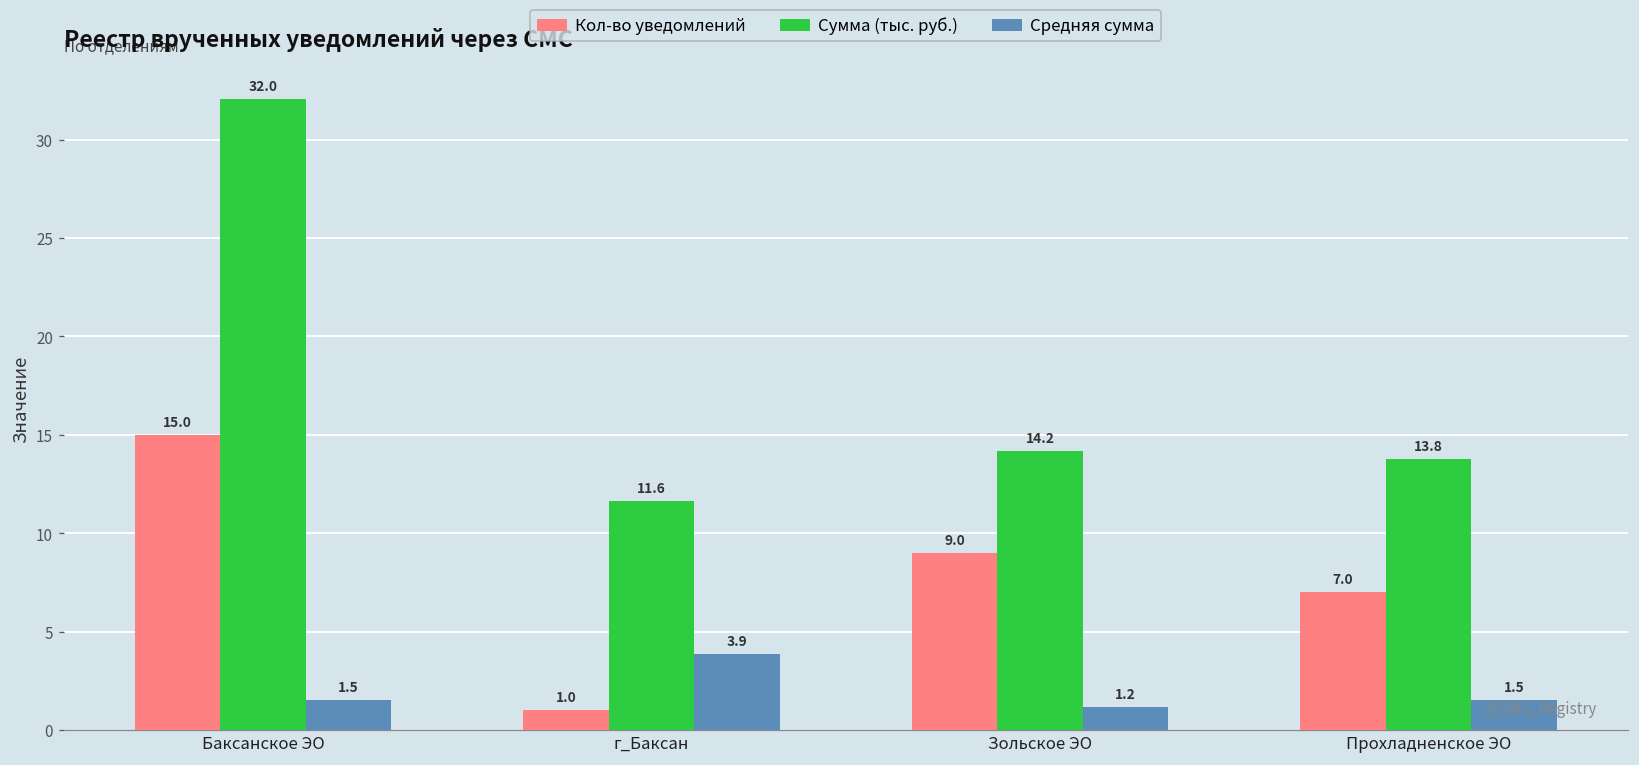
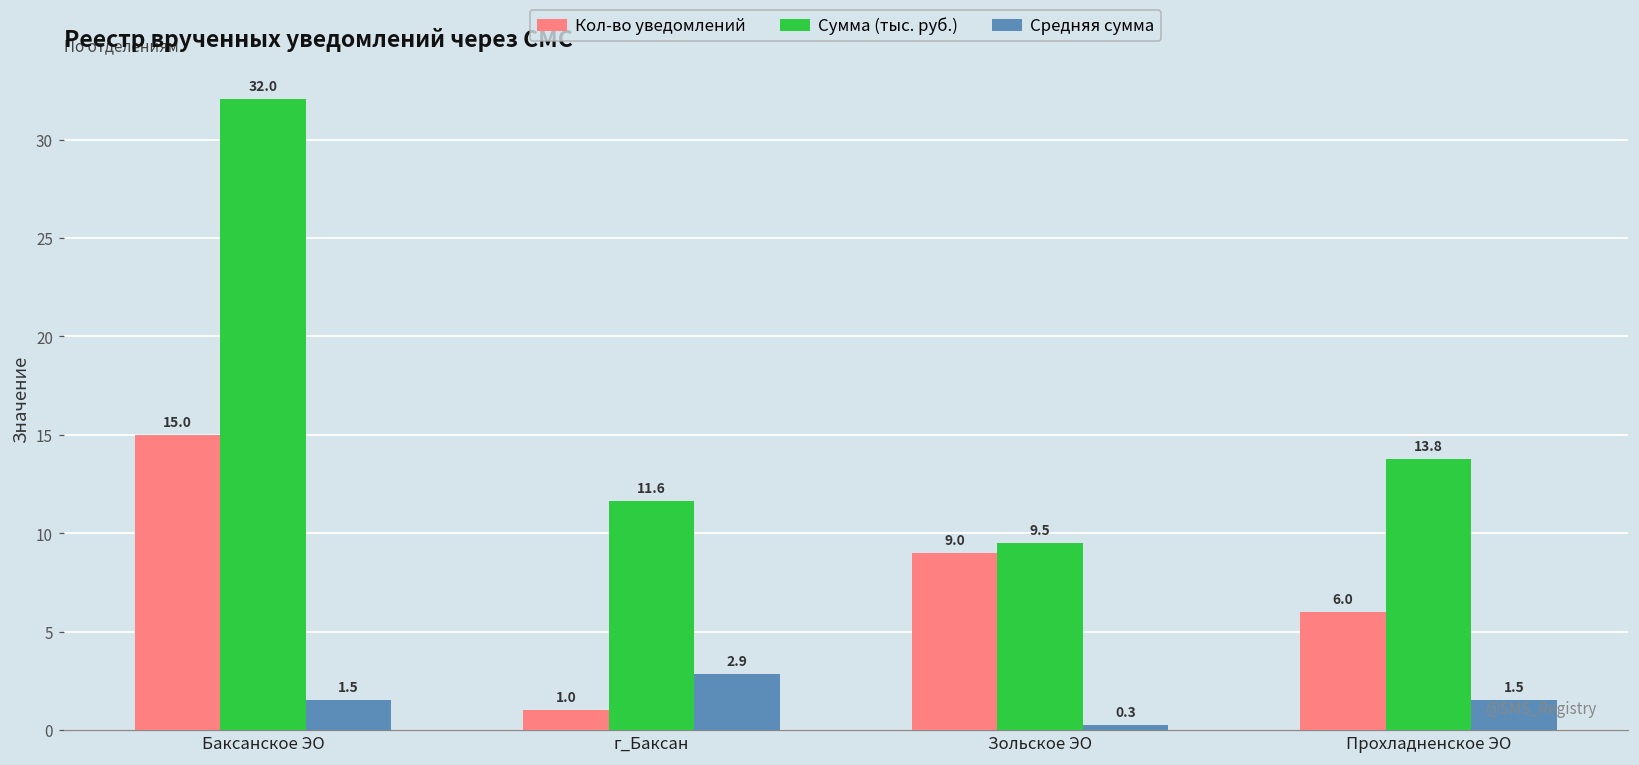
Средняя сумма, г_Баксан: 3.9 -> 2.9
Сумма (тыс. руб.), Зольское ЭО: 14.2 -> 9.5
Средняя сумма, Зольское ЭО: 1.2 -> 0.3
Кол-во уведомлений, Прохладненское ЭО: 7.0 -> 6.0
